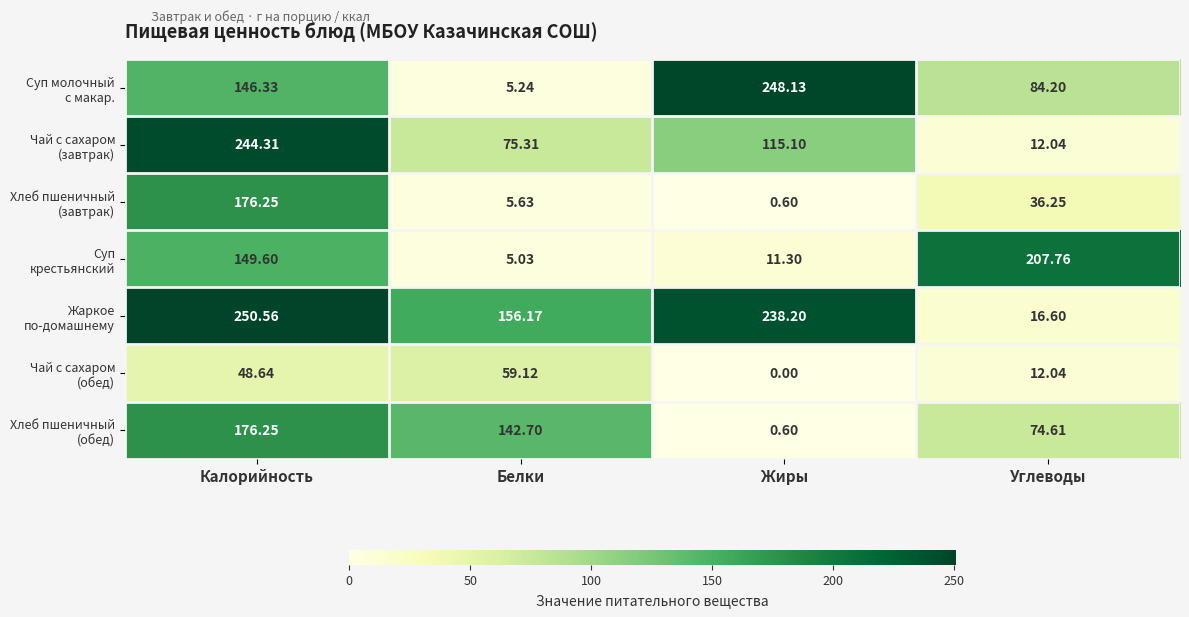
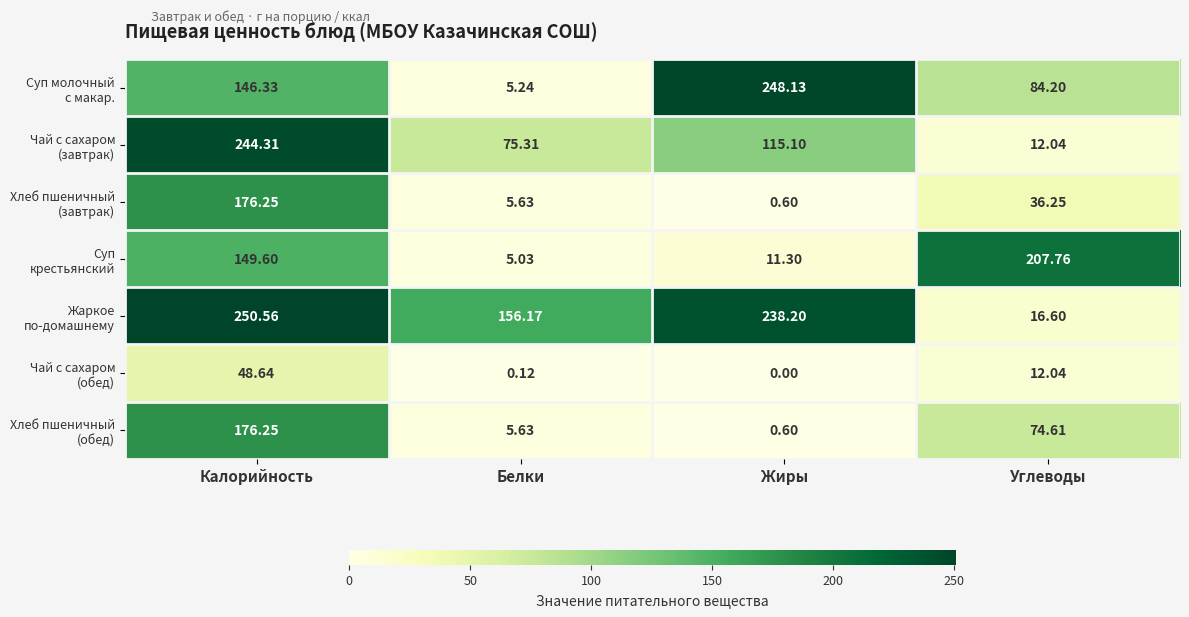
Чай с сахаром (обед), Белки: 59.12 -> 0.12
Хлеб пшеничный (обед), Белки: 142.70 -> 5.63
